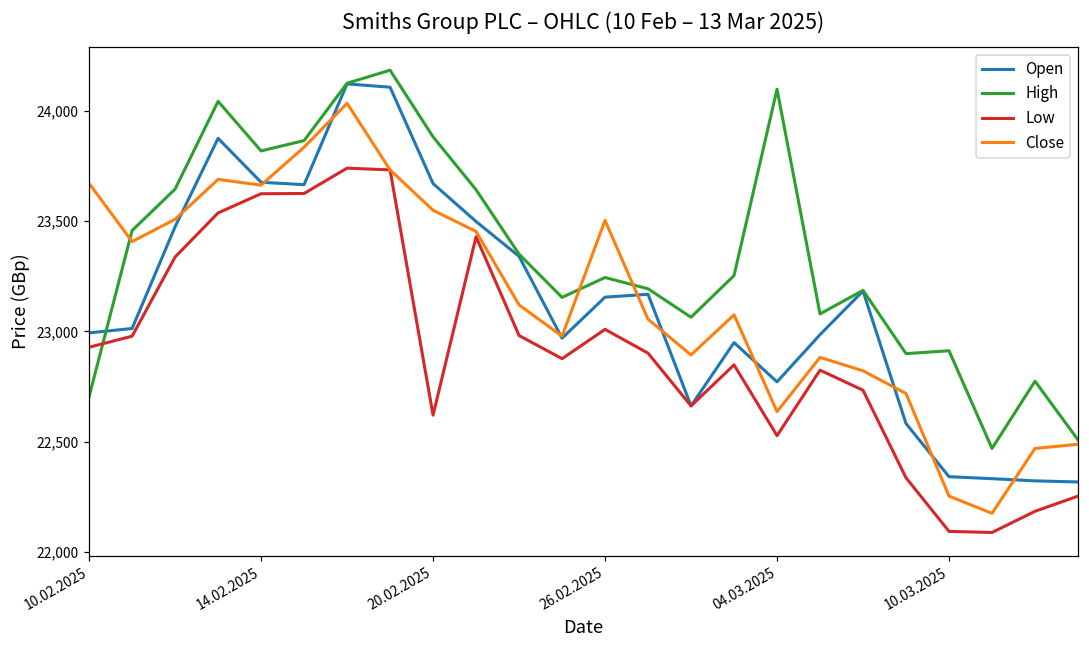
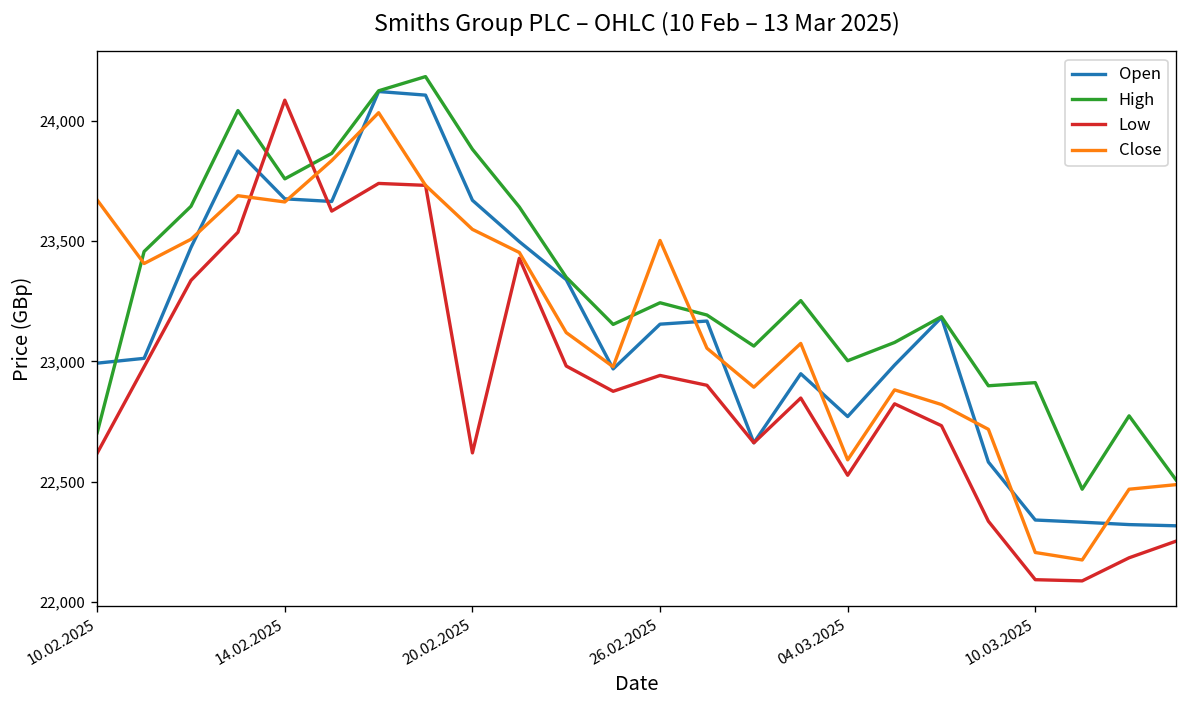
Low, 10.02.2025: 22,930 -> 22,620
High, 14.02.2025: 23,820 -> 23,760
Low, 14.02.2025: 23,620 -> 24,090
Low, 26.02.2025: 23,010 -> 22,940
High, 04.03.2025: 24,100 -> 23,000
Close, 04.03.2025: 22,640 -> 22,590
Close, 10.03.2025: 22,250 -> 22,210
